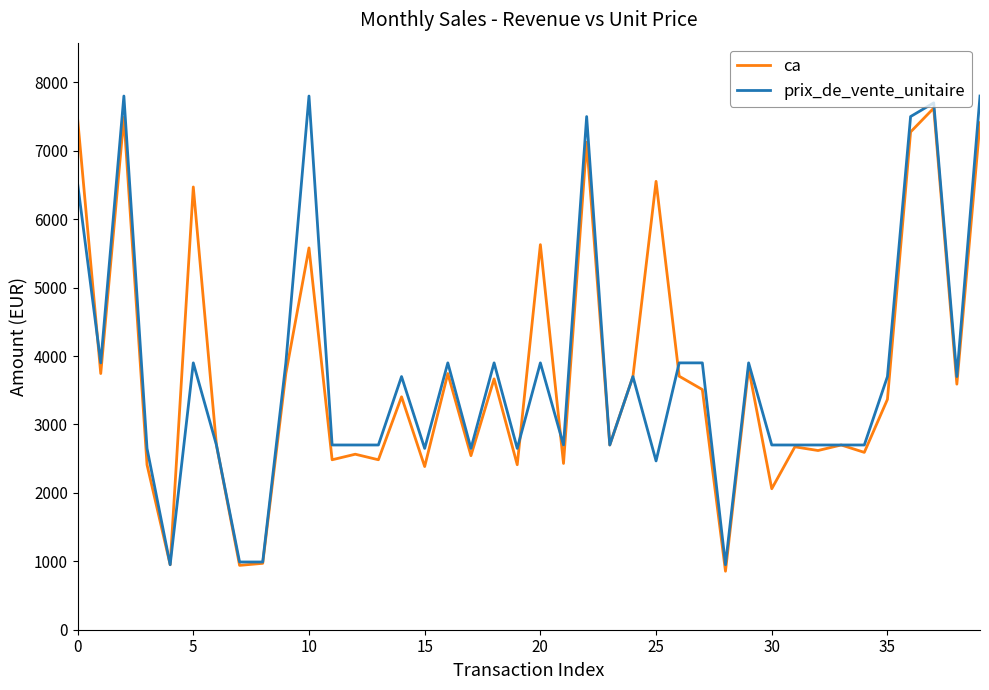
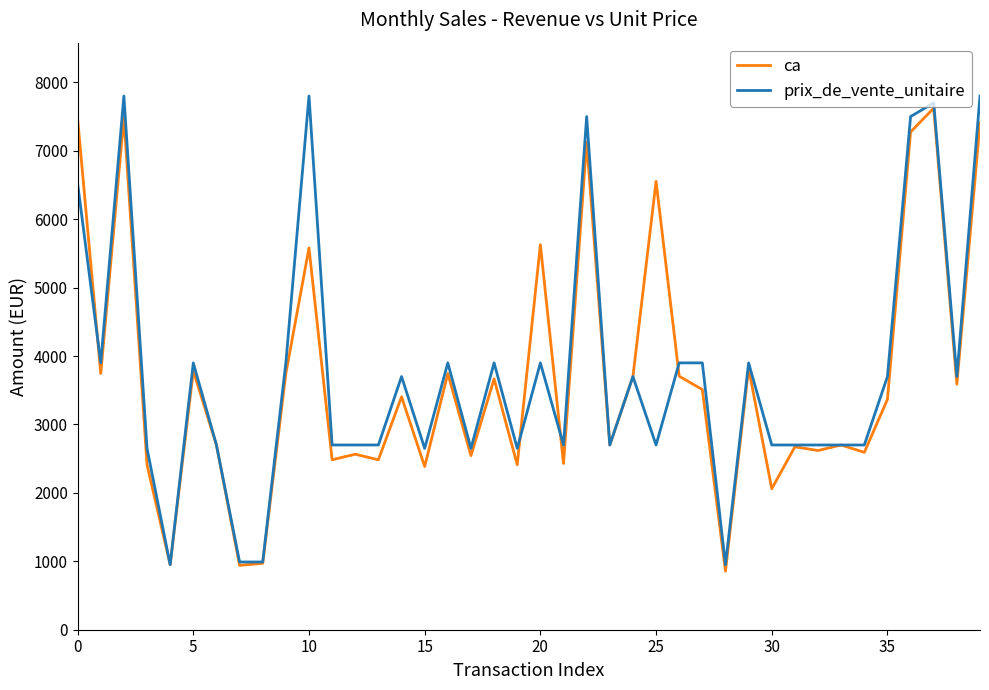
ca, 5: 6500 -> 3800
prix_de_vente_unitaire, 25: 2500 -> 2700
